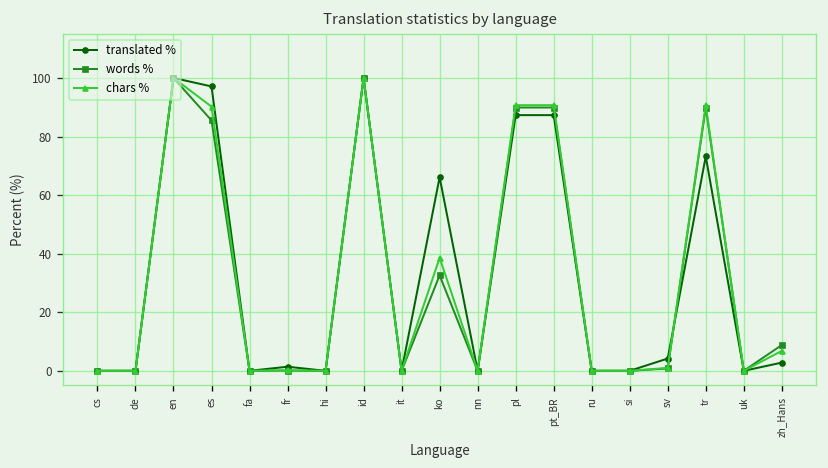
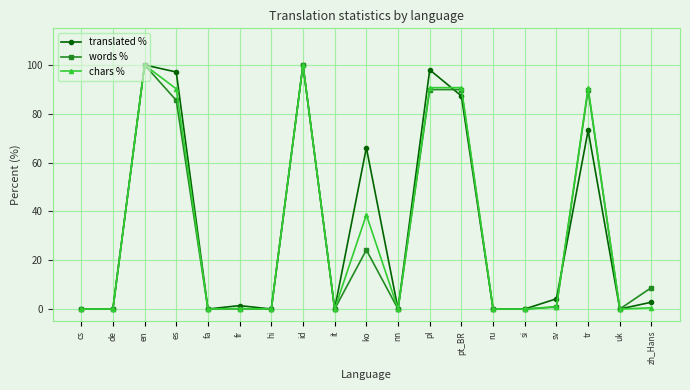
words %, ko: 33 -> 24
translated %, pl: 87 -> 98
chars %, zh_Hans: 7 -> 1
